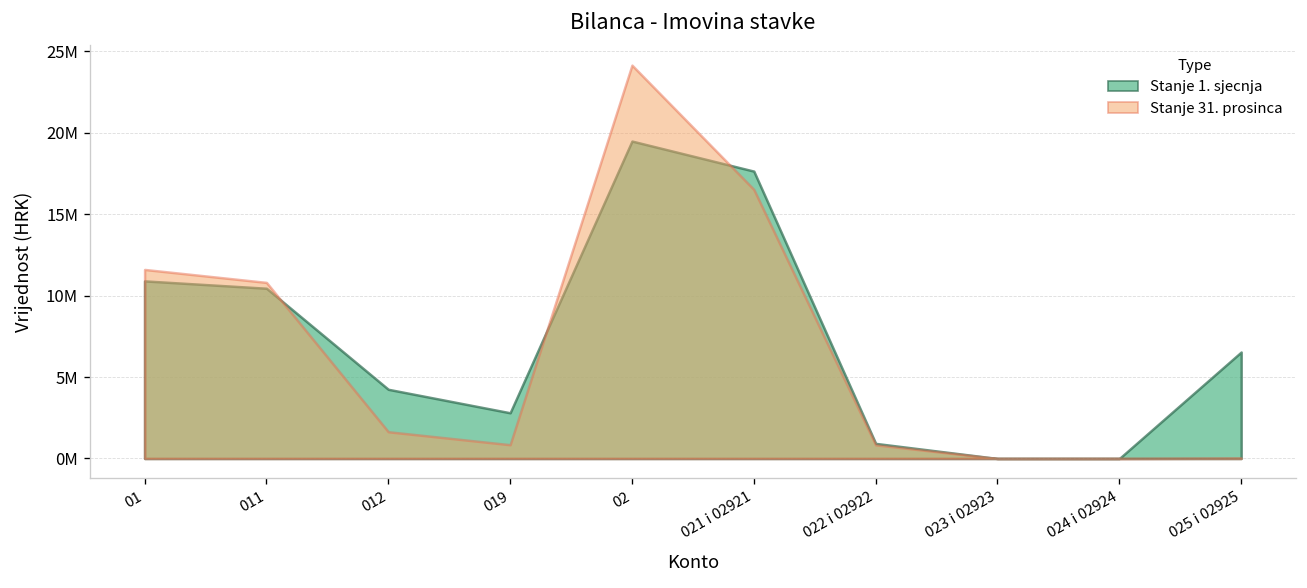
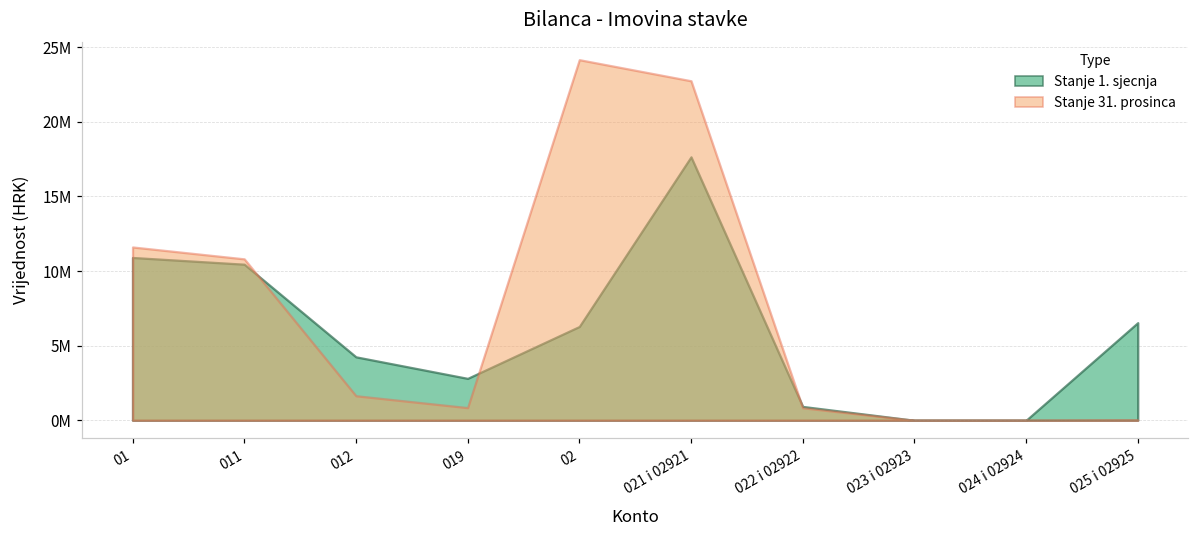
Stanje 1. sjecnja, 02: 19500000 -> 6300000
Stanje 31. prosinca, 021 i 02921: 16500000 -> 22700000
